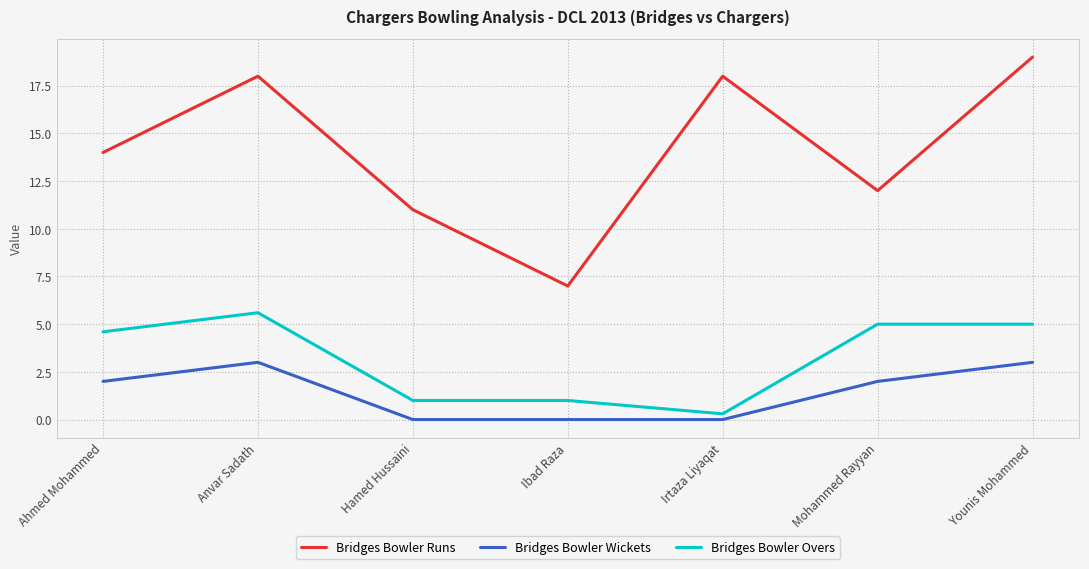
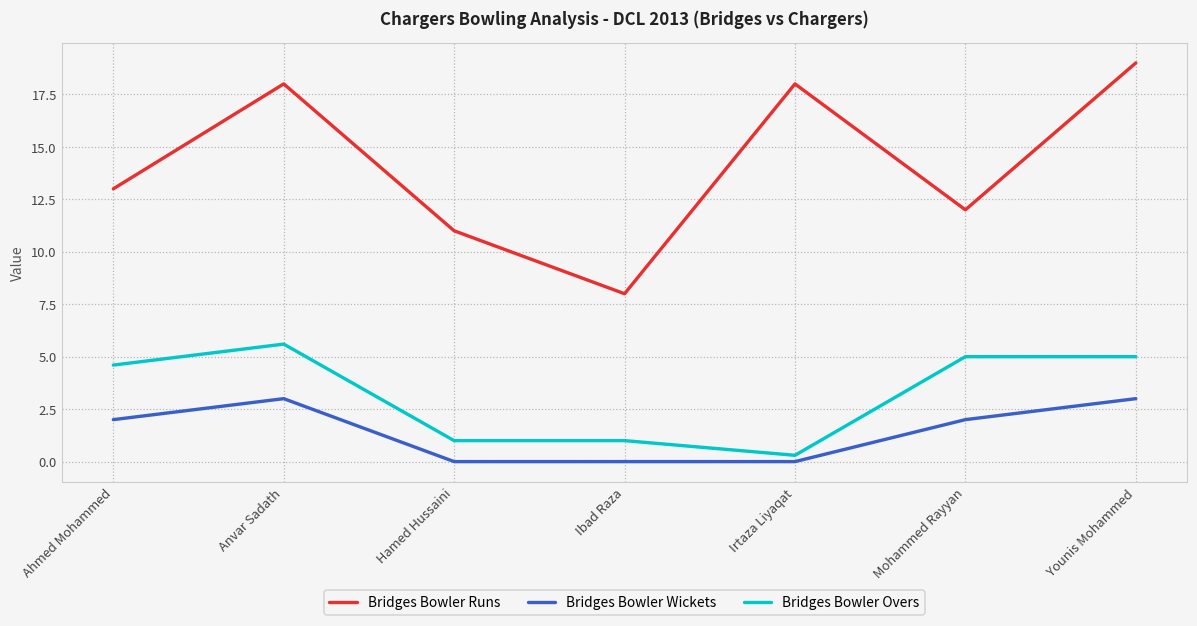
Bridges Bowler Runs, Ahmed Mohammed: 14 -> 13
Bridges Bowler Runs, Ibad Raza: 7 -> 8
